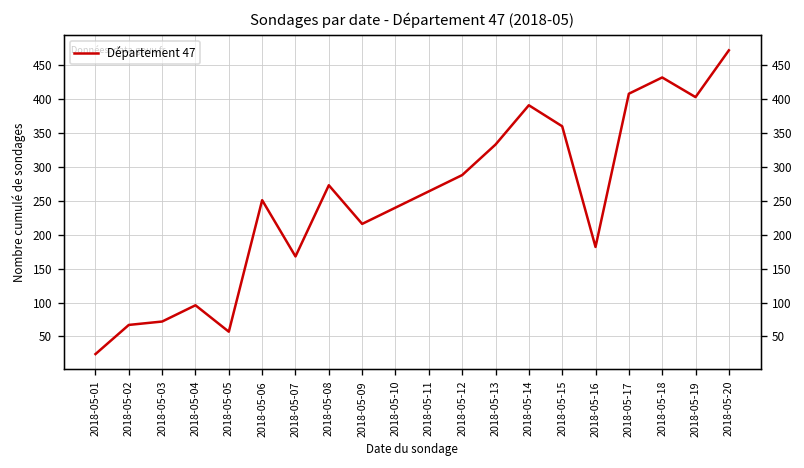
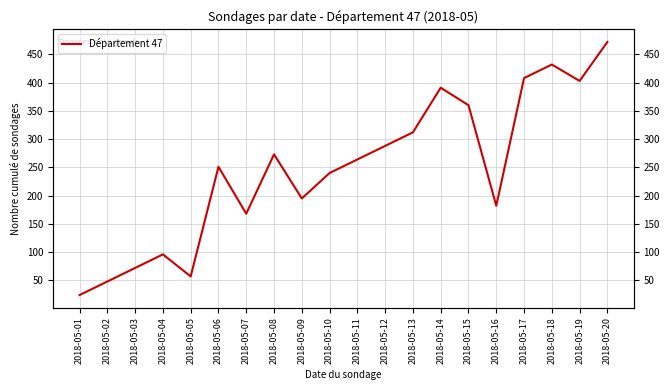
2018-05-02: 70 -> 50
2018-05-09: 220 -> 200
2018-05-13: 330 -> 310
